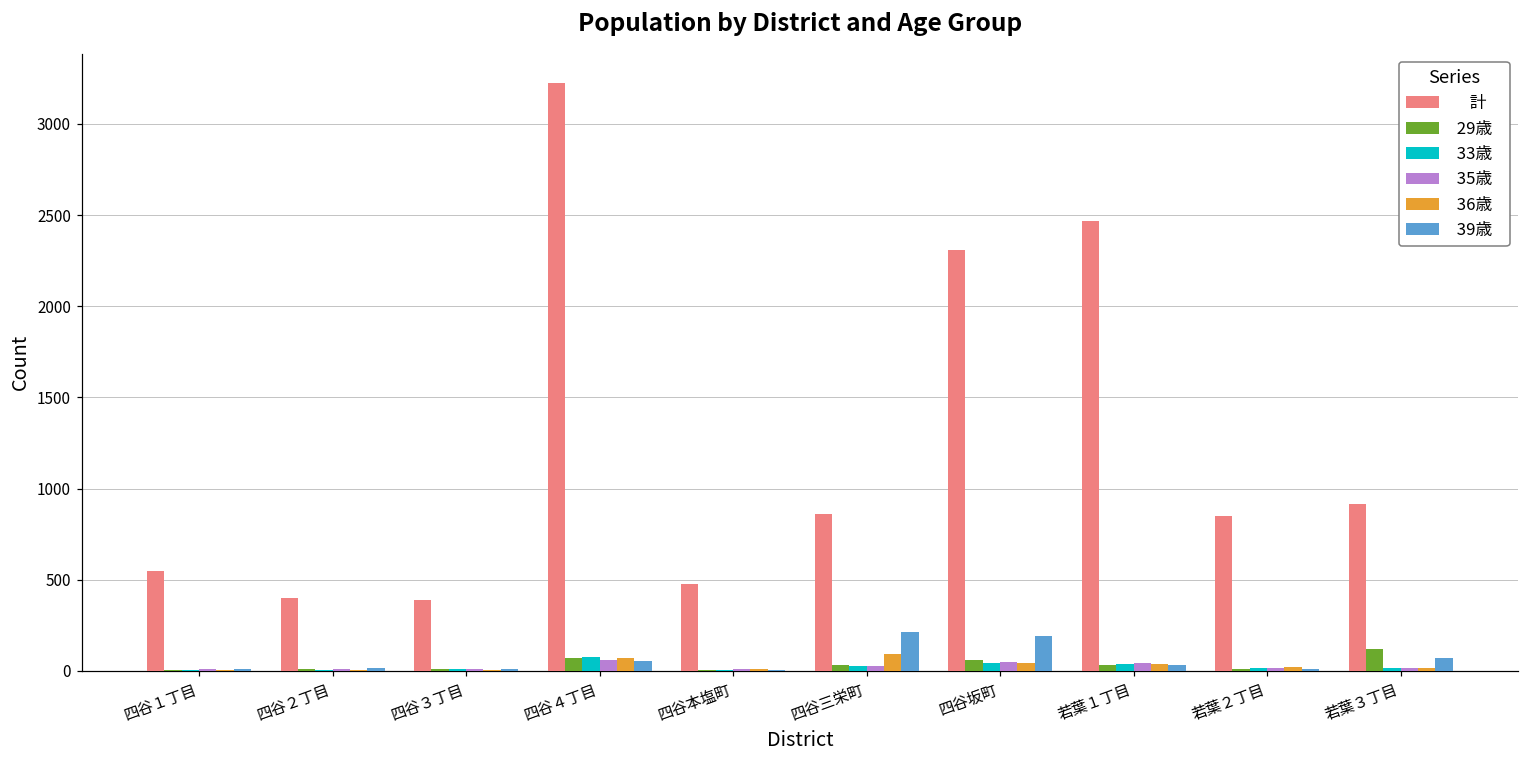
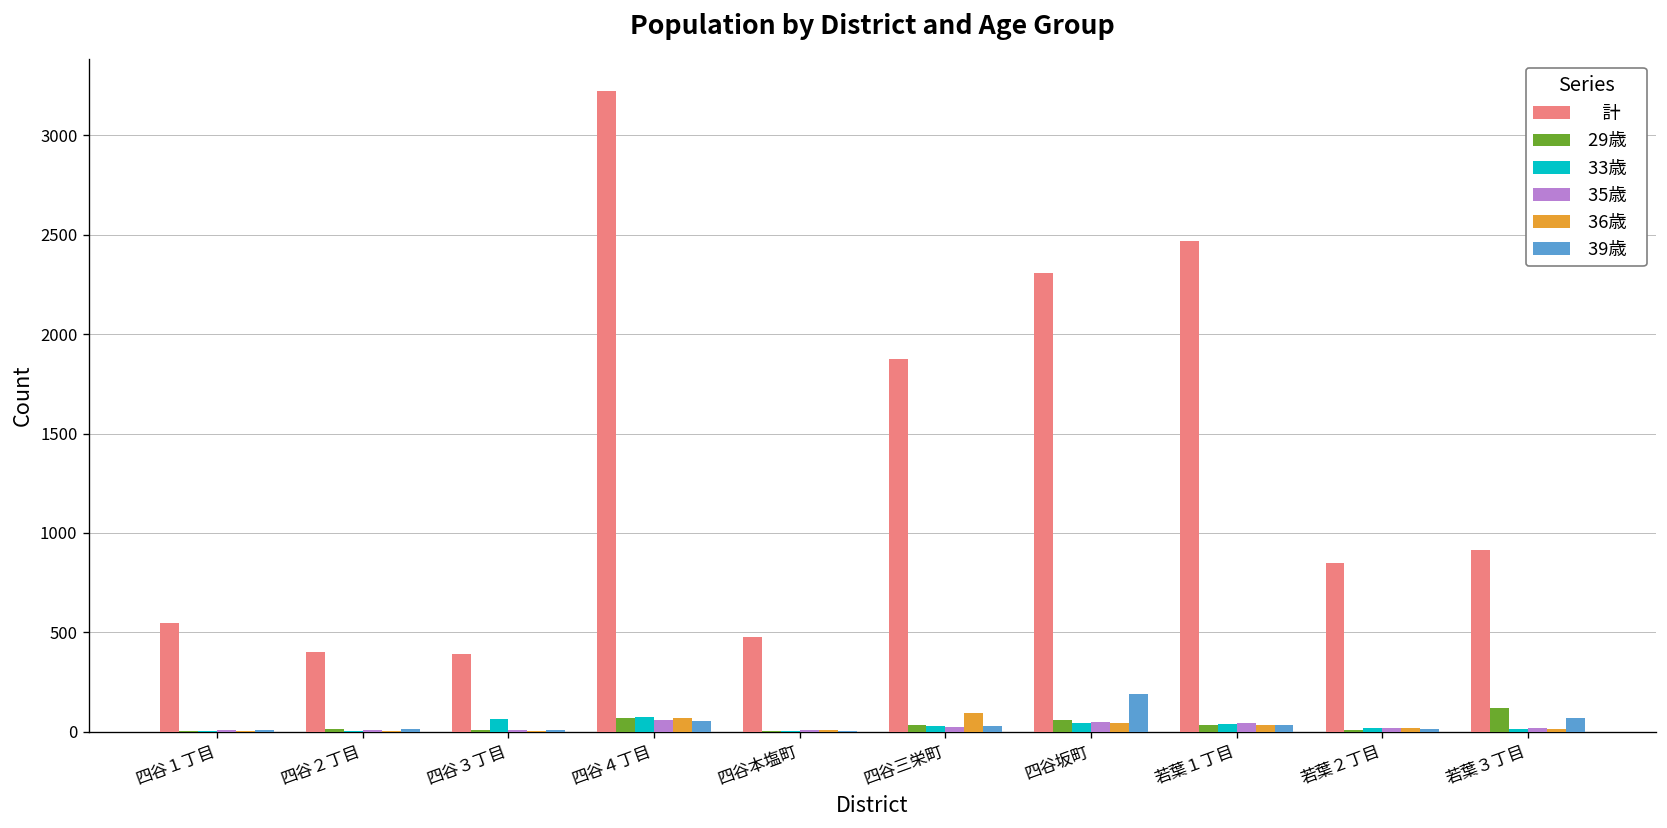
33歳, 四谷３丁目: 10 -> 60
計, 四谷三栄町: 860 -> 1880
39歳, 四谷三栄町: 210 -> 30
